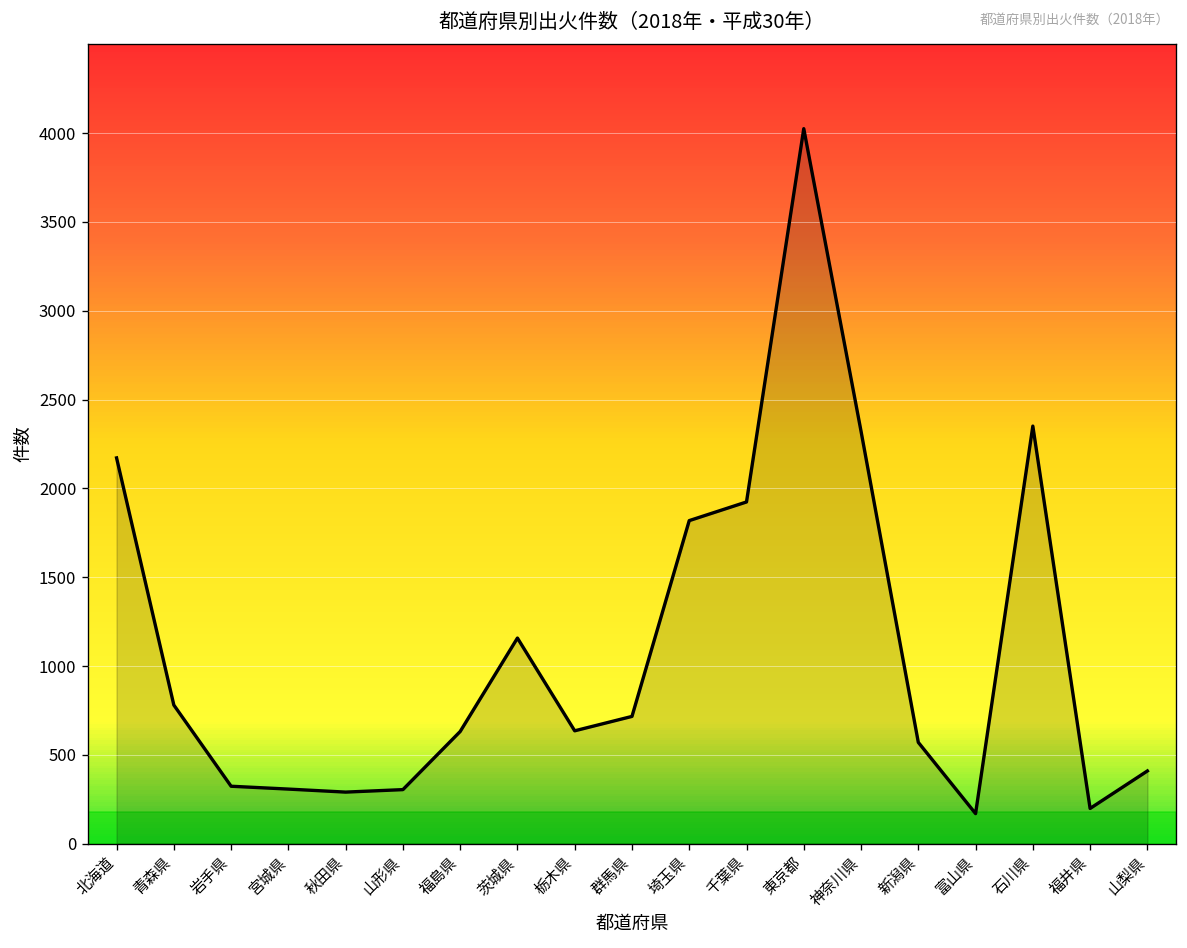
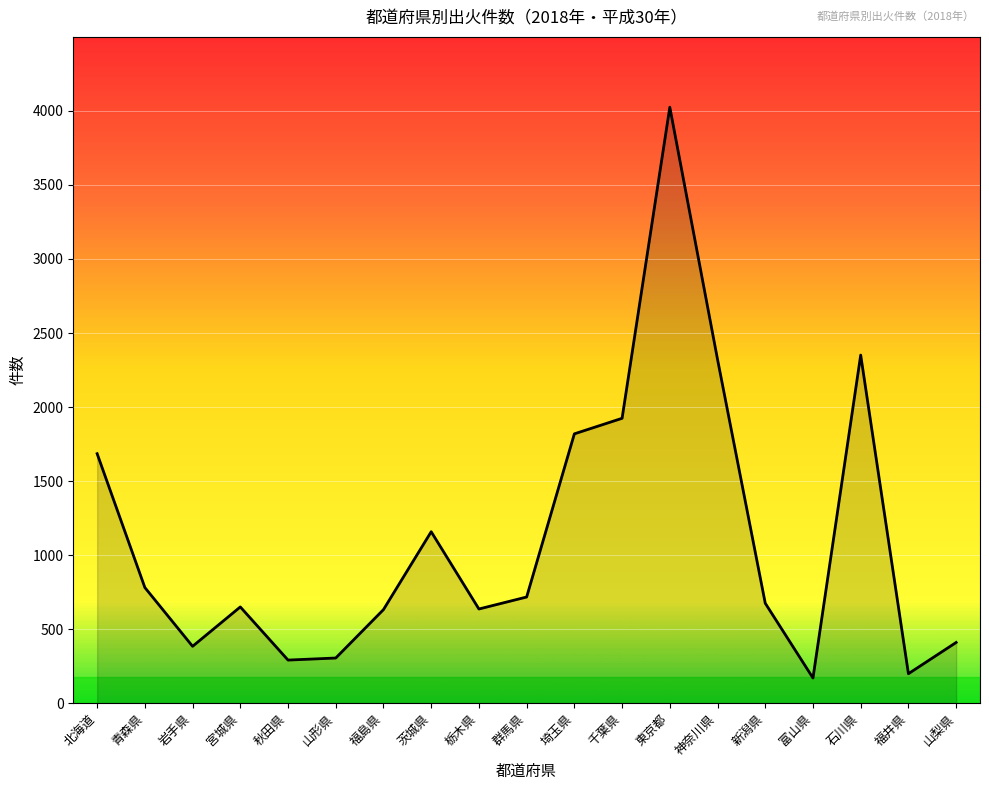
北海道: 2170 -> 1690
岩手県: 320 -> 380
宮城県: 310 -> 650
新潟県: 570 -> 680
